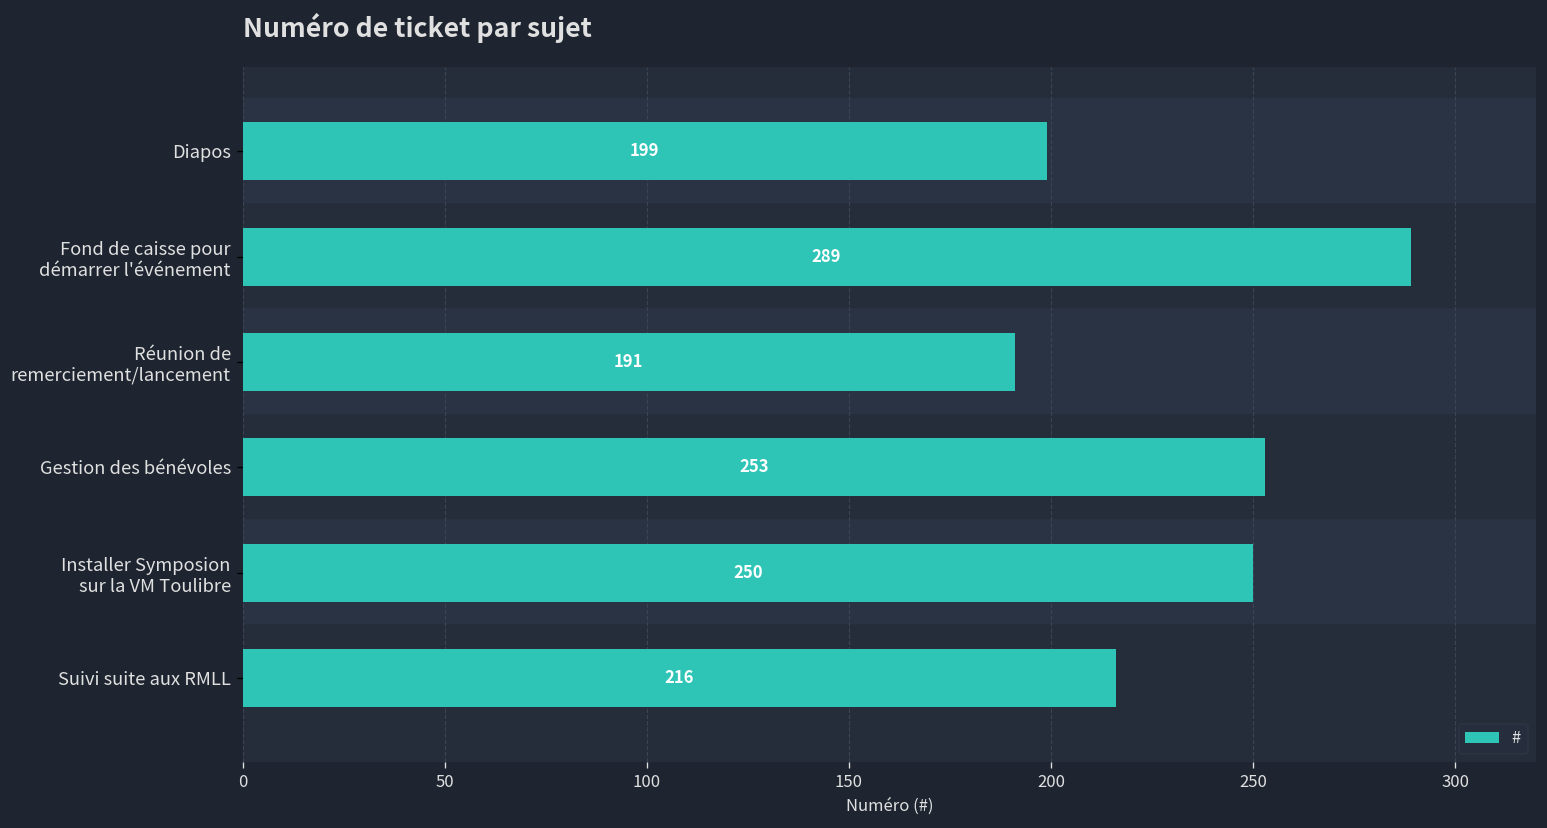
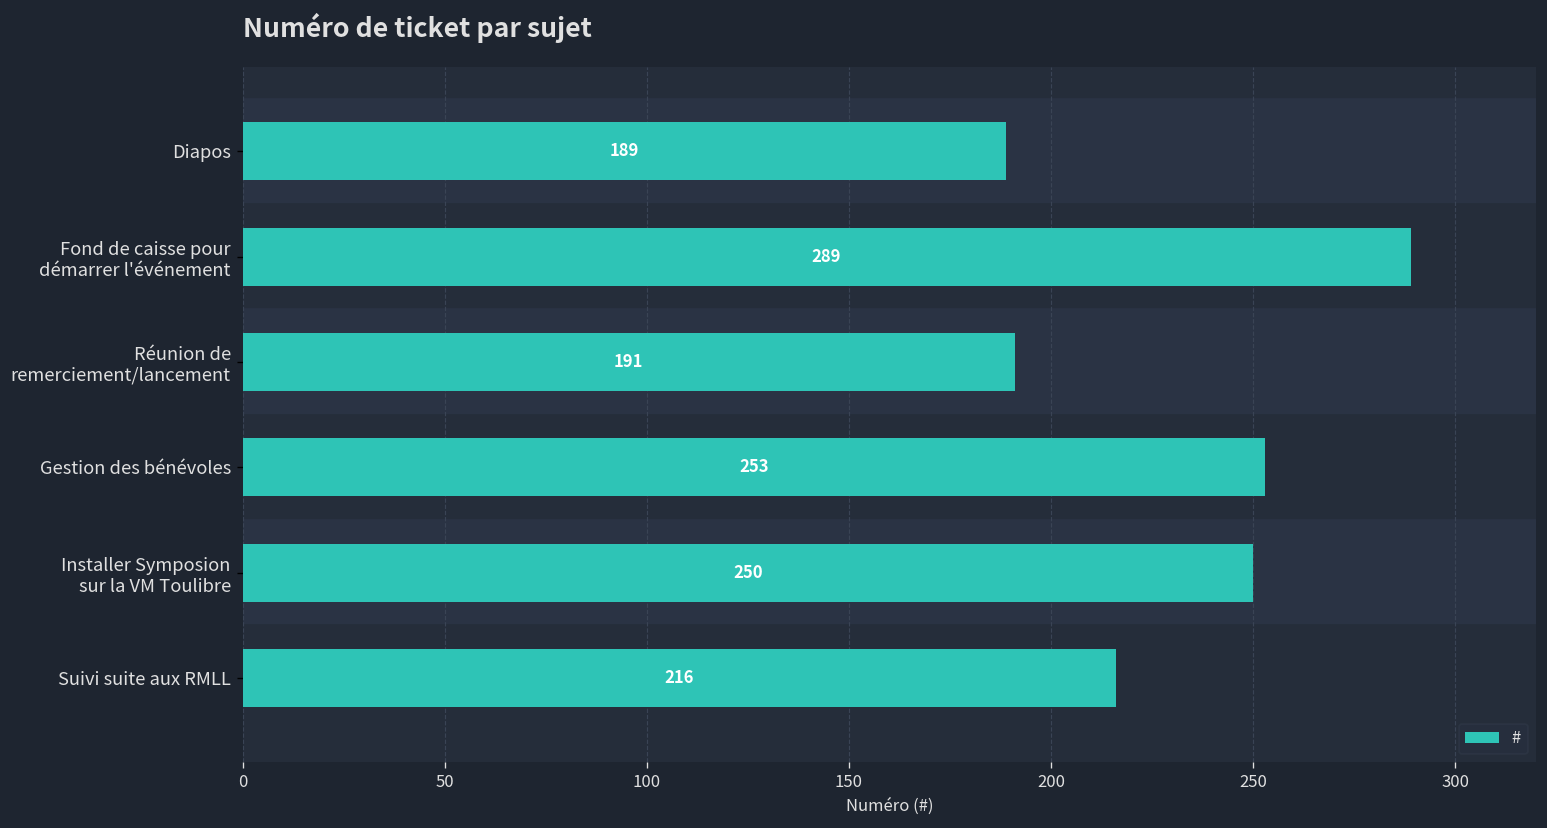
Diapos: 199 -> 189
